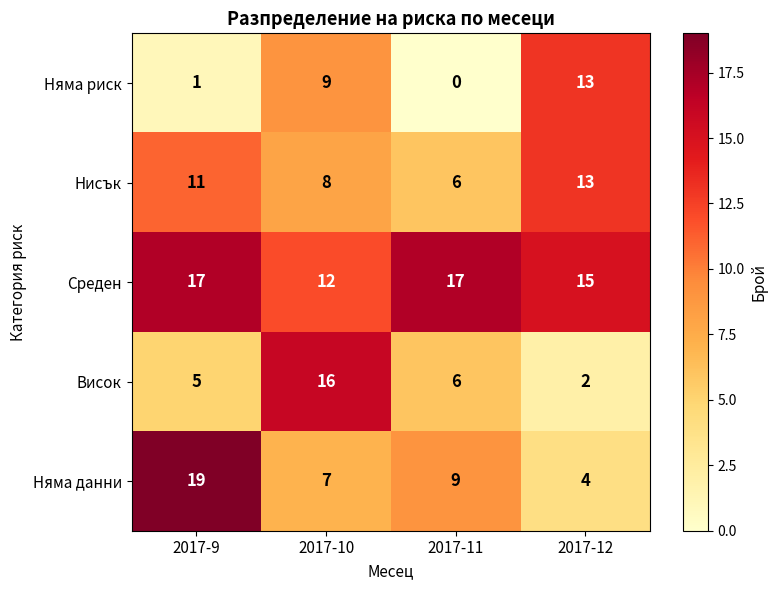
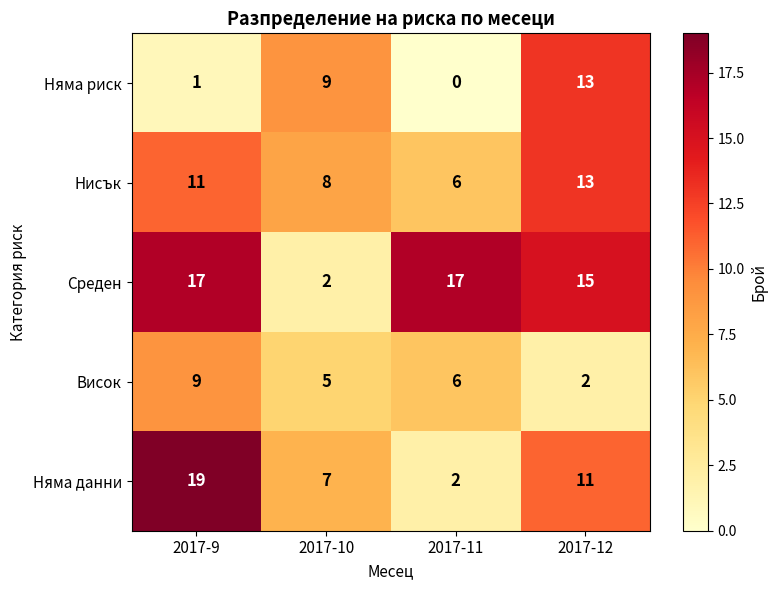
Среден, 2017-10: 12 -> 2
Висок, 2017-9: 5 -> 9
Висок, 2017-10: 16 -> 5
Няма данни, 2017-11: 9 -> 2
Няма данни, 2017-12: 4 -> 11
